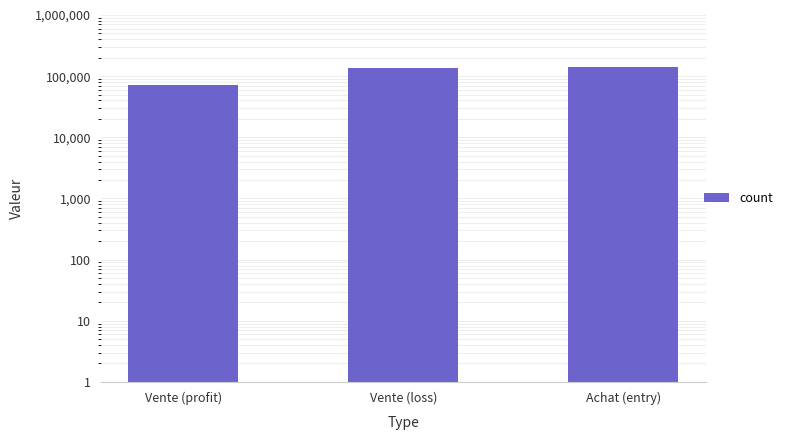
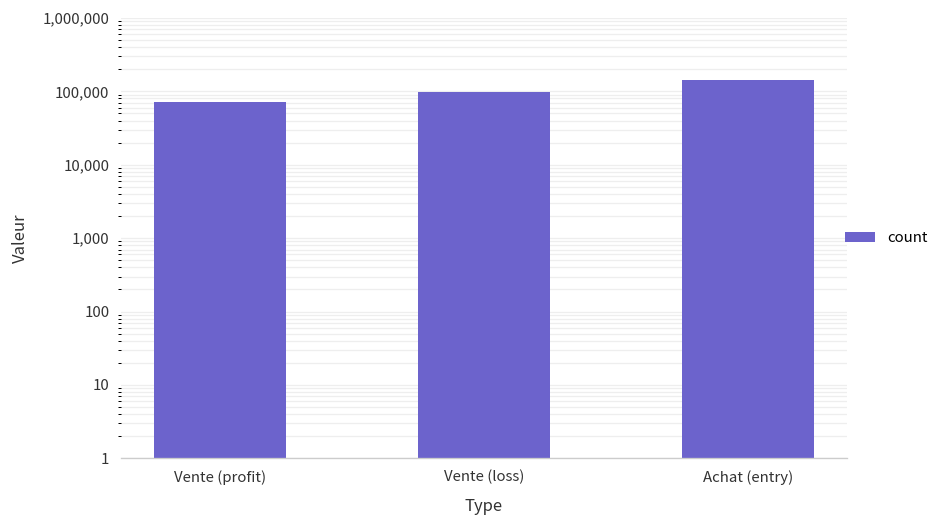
Vente (loss): 140,000 -> 100,000
